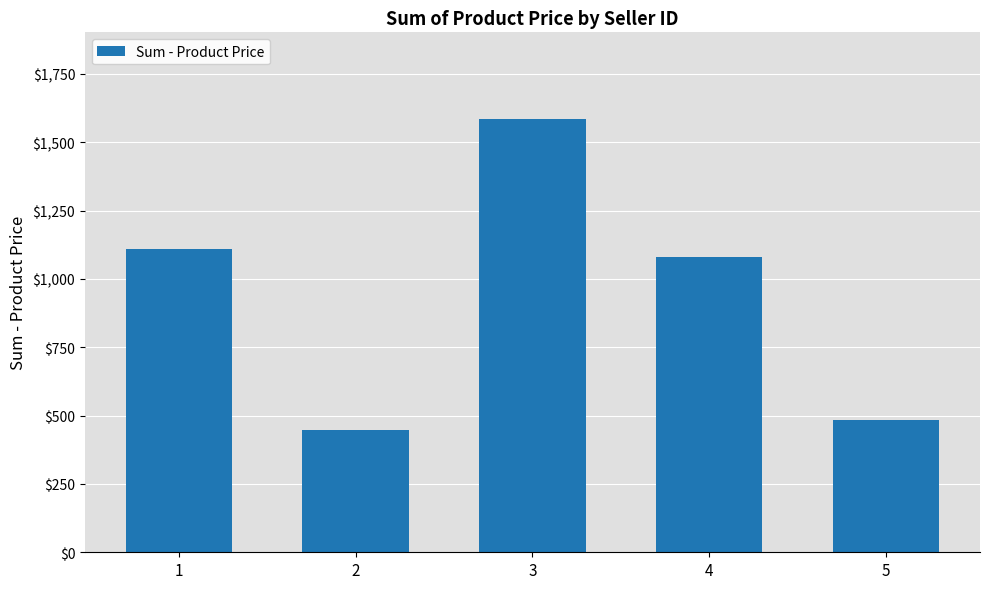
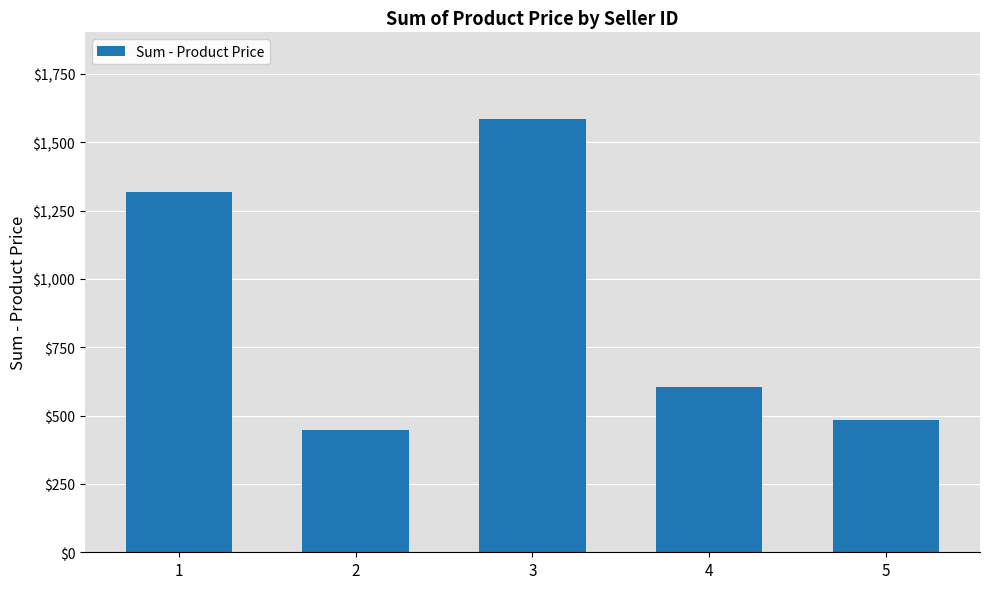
1: $1,110 -> $1,320
4: $1,080 -> $610
